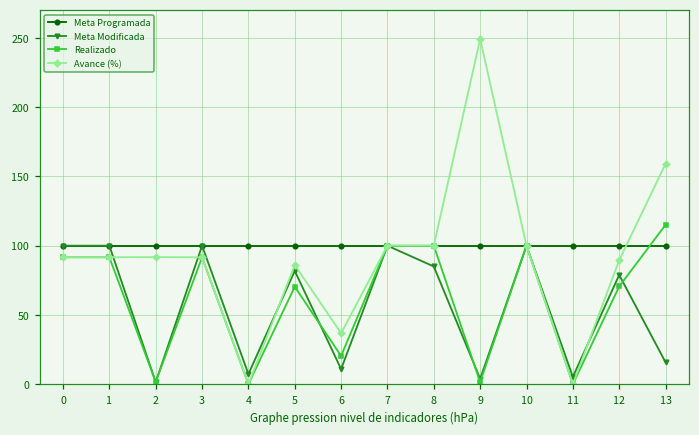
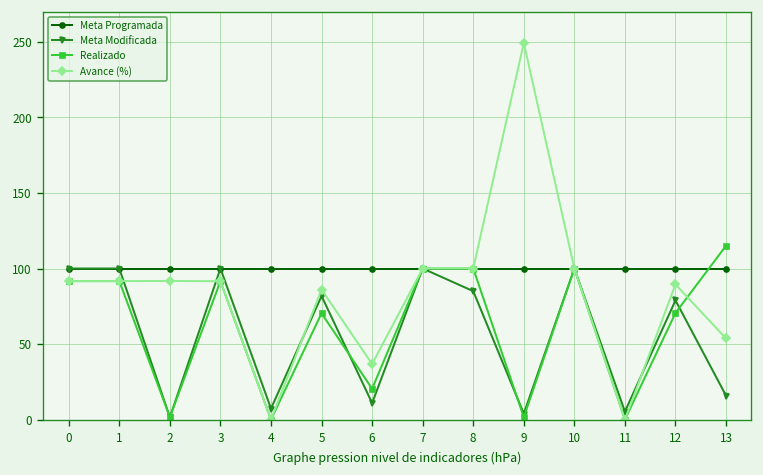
Avance (%), 13: 159 -> 54
